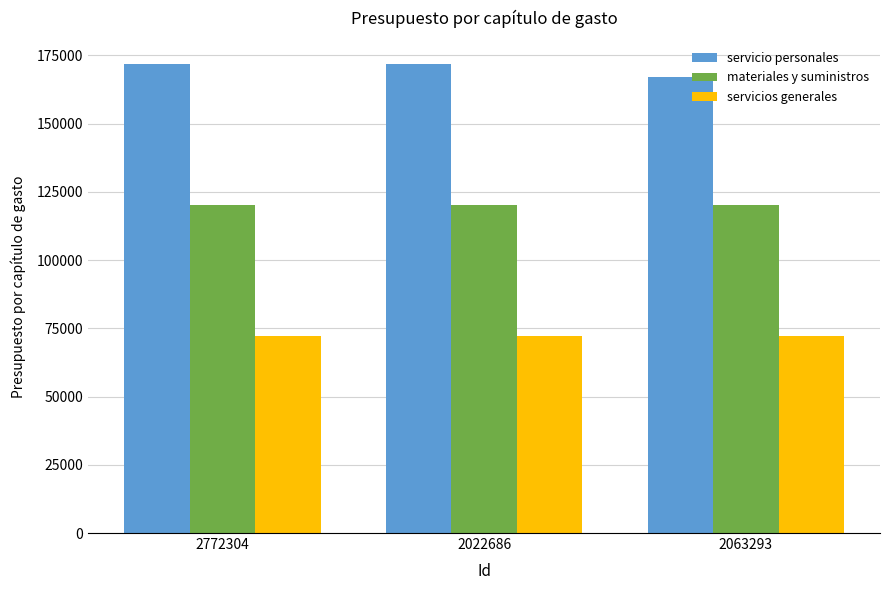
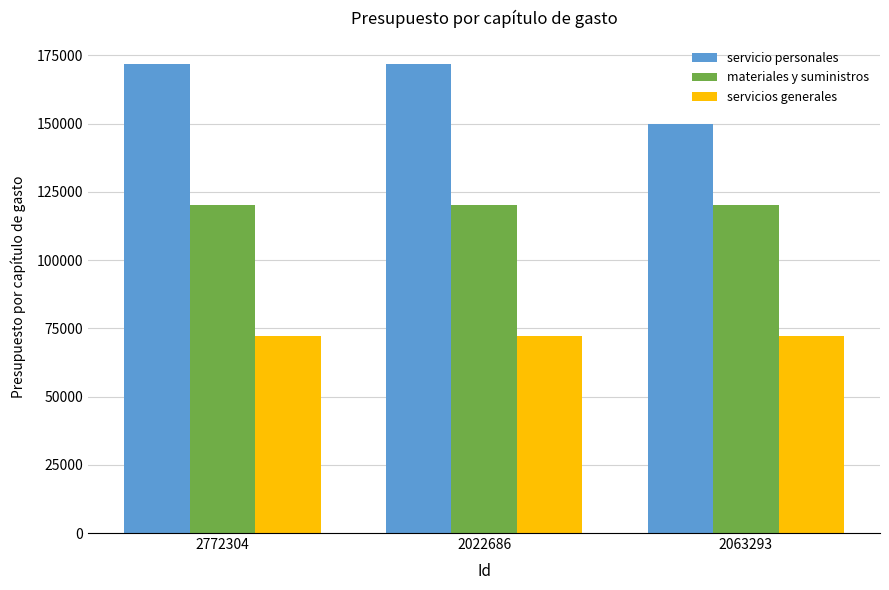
servicio personales, 2063293: 167000 -> 150000
